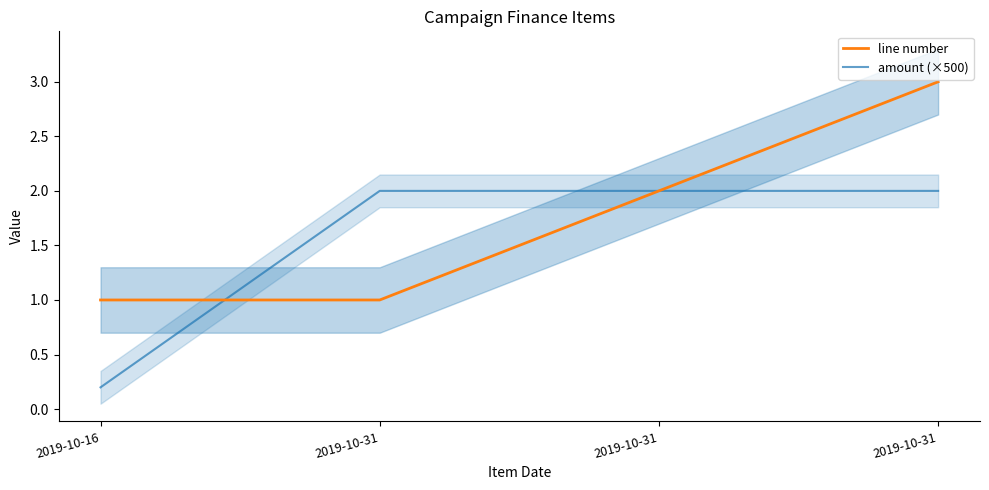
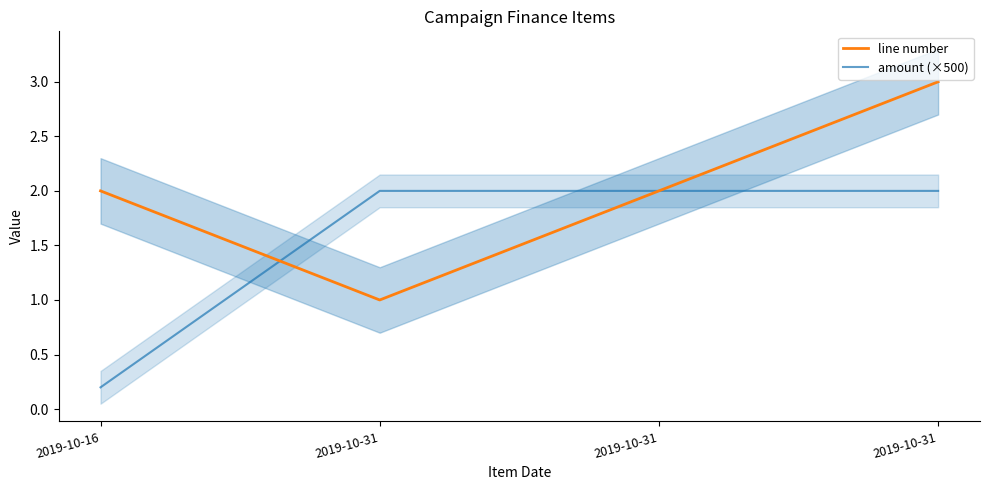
line number, 2019-10-16: 1 -> 2
